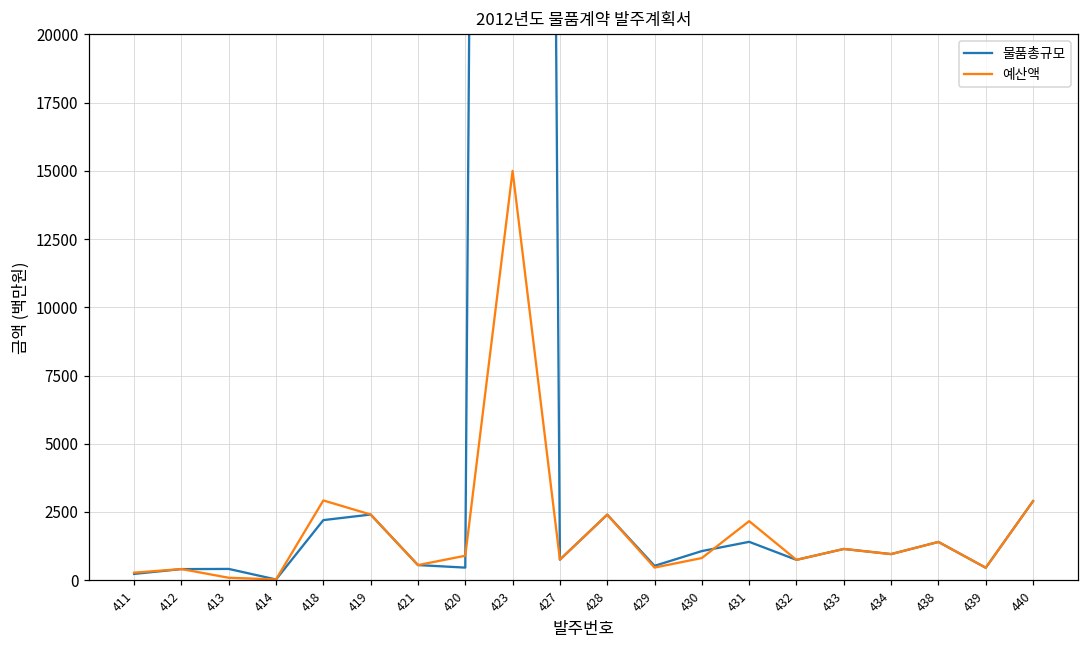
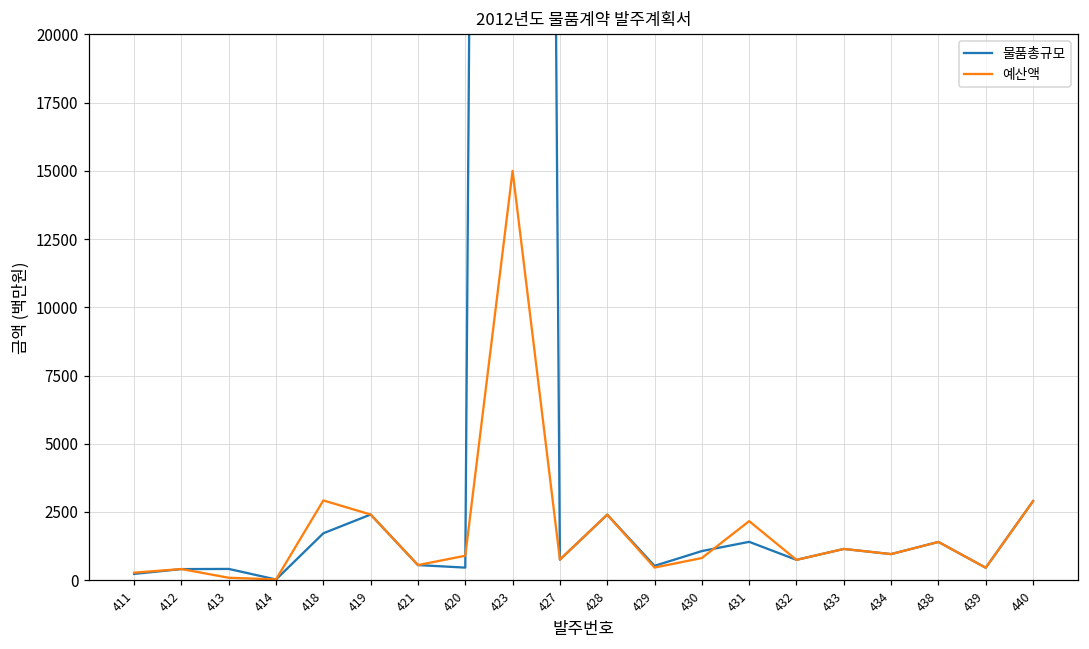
물품총규모, 418: 2200 -> 1700
